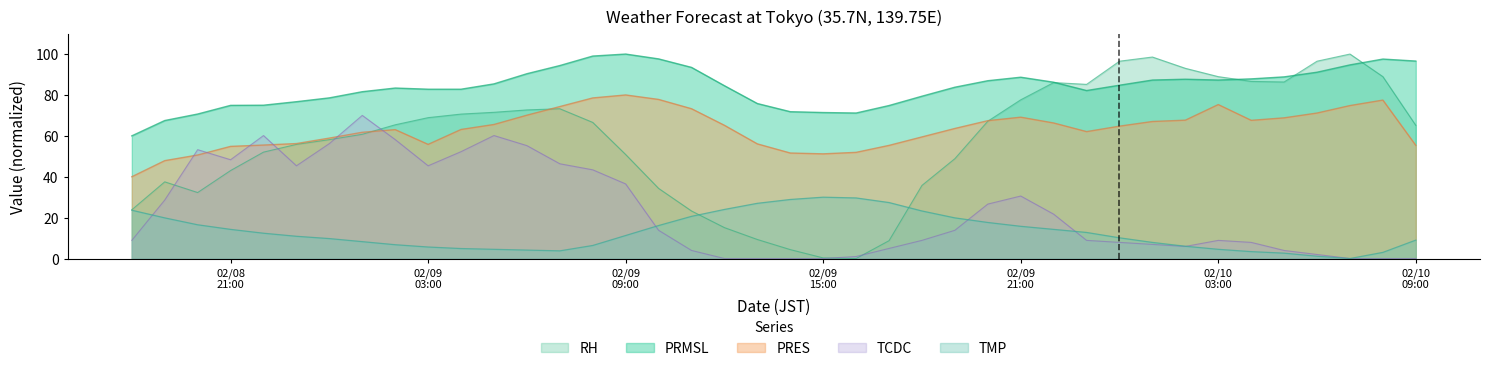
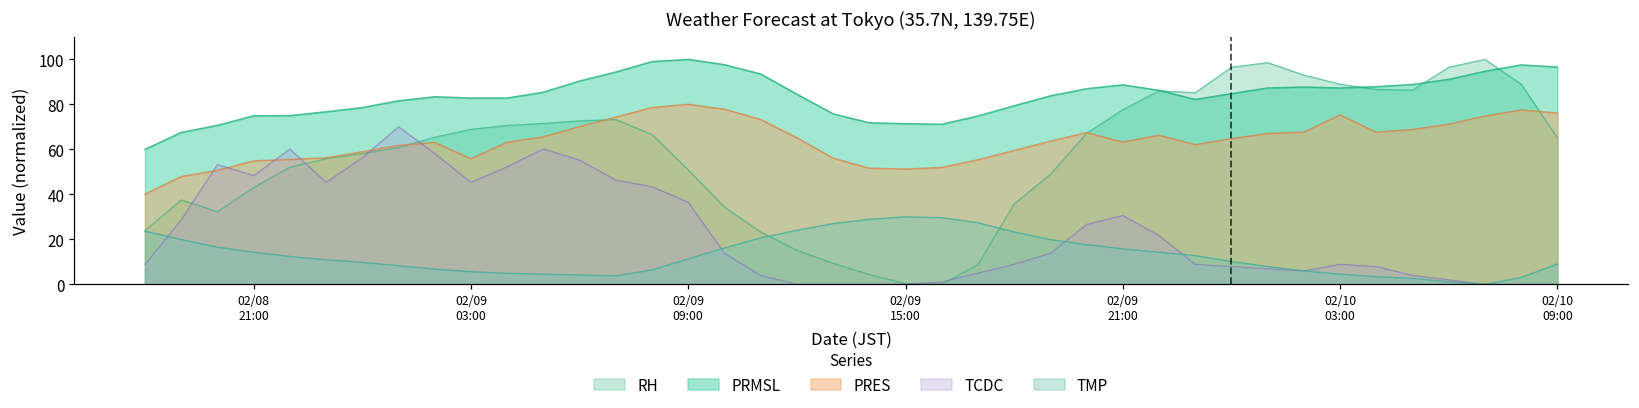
PRES, 02/09 21:00: 69 -> 63
PRES, 02/10 09:00: 55 -> 76
